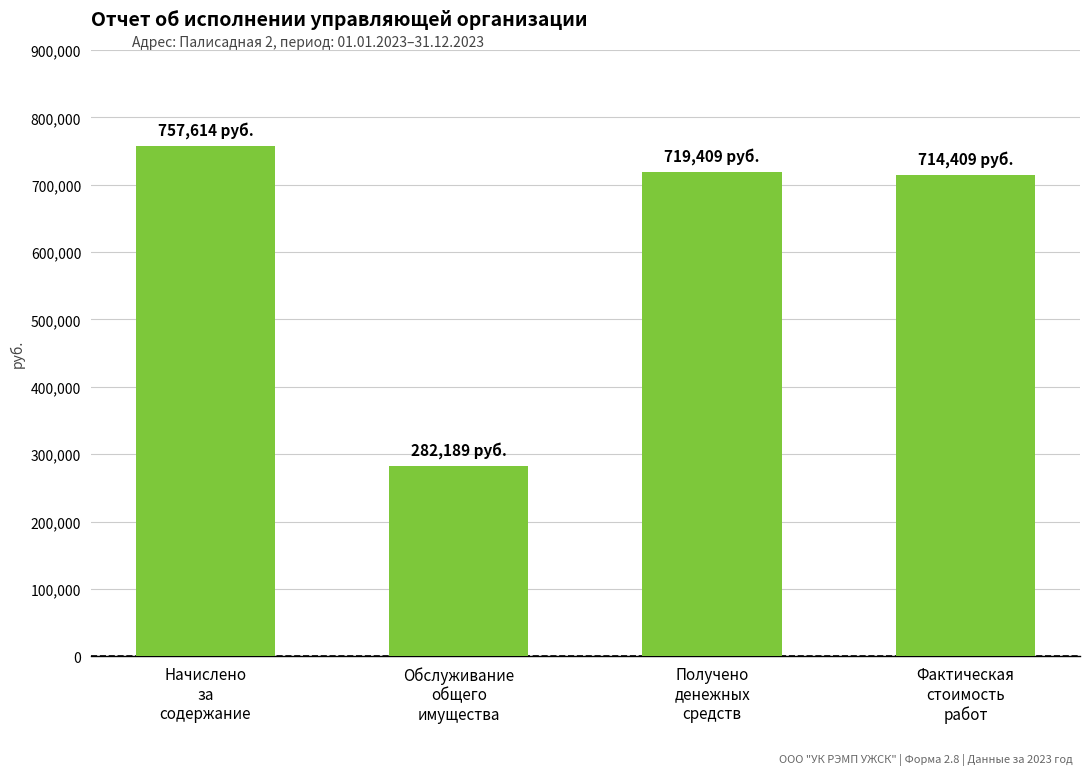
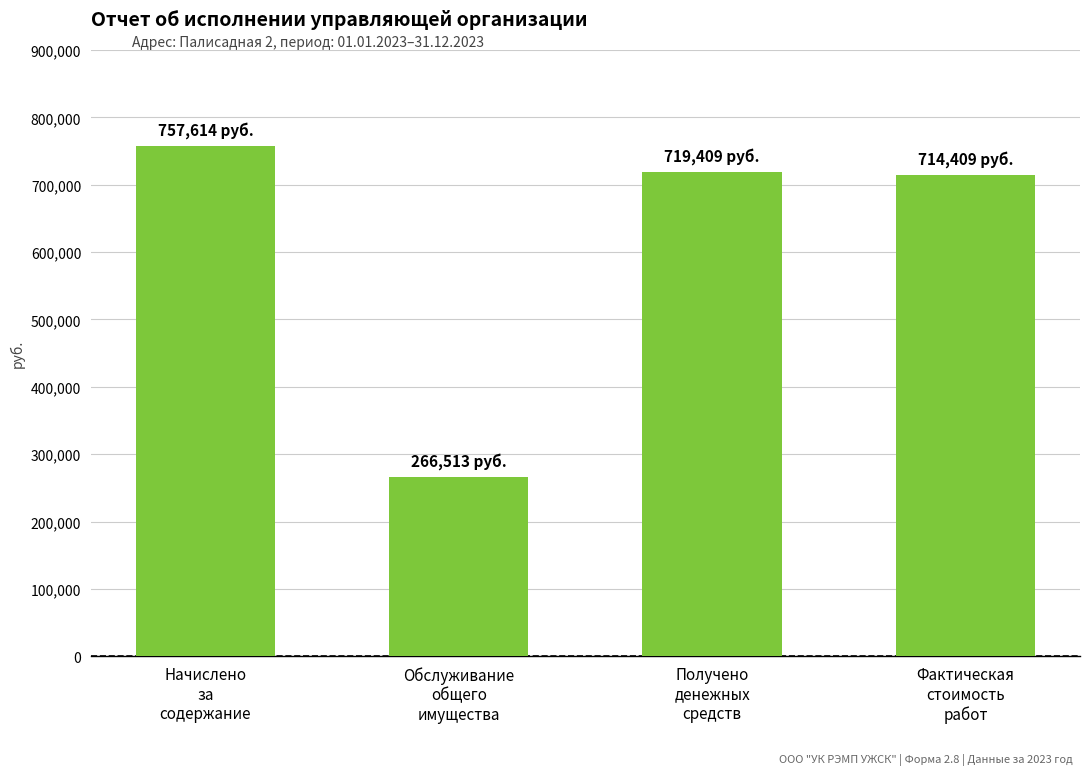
Обслуживание общего имущества: 282,189 -> 266,513
